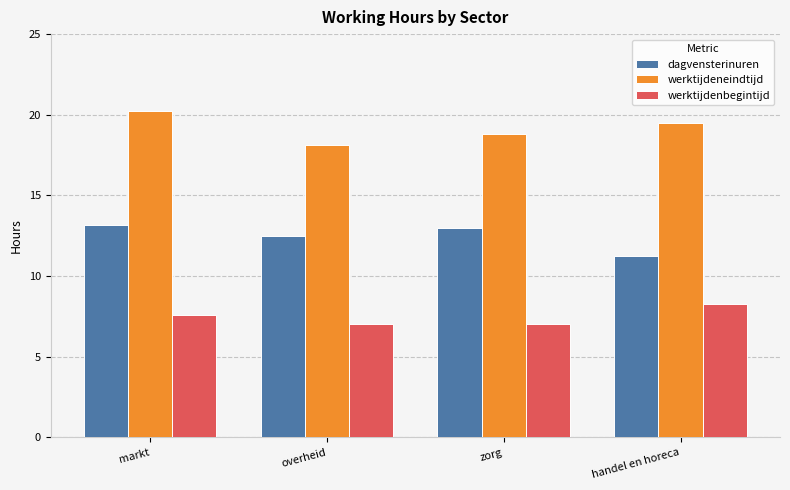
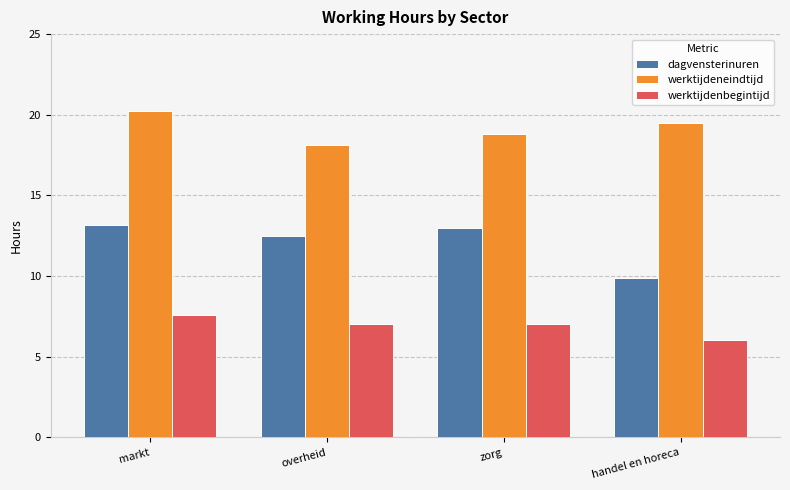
dagvensterinuren, handel en horeca: 11.3 -> 9.9
werktijdenbegintijd, handel en horeca: 8.3 -> 6.0
